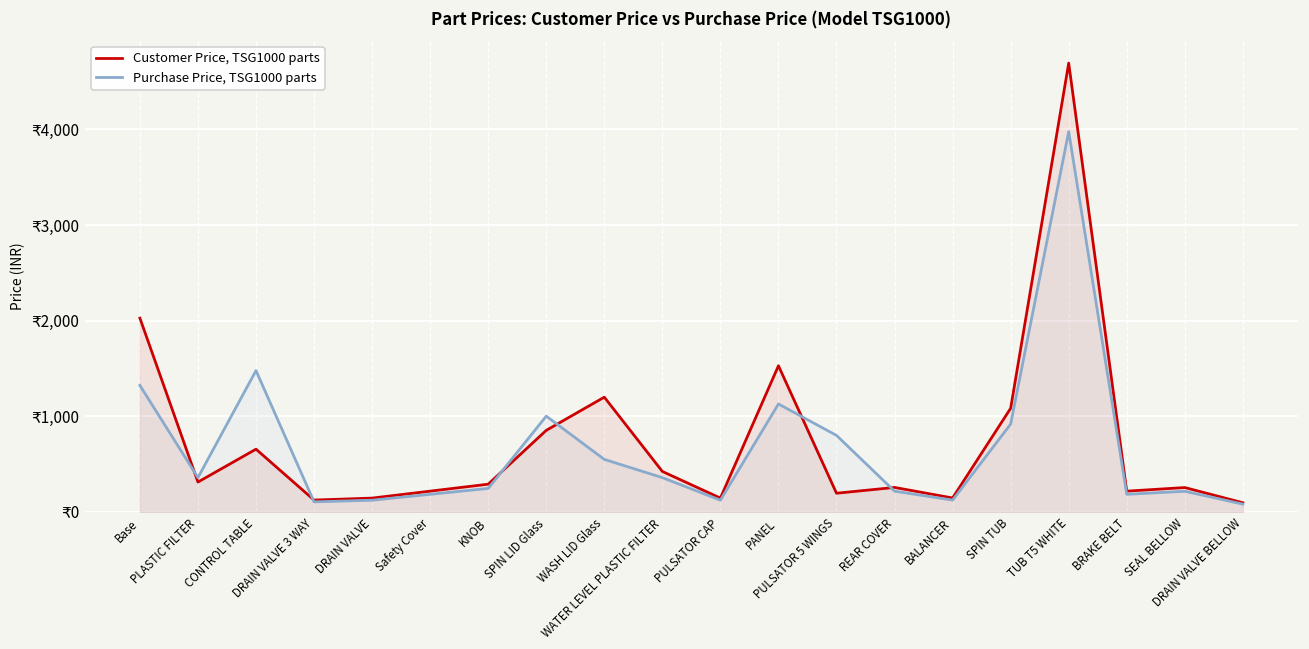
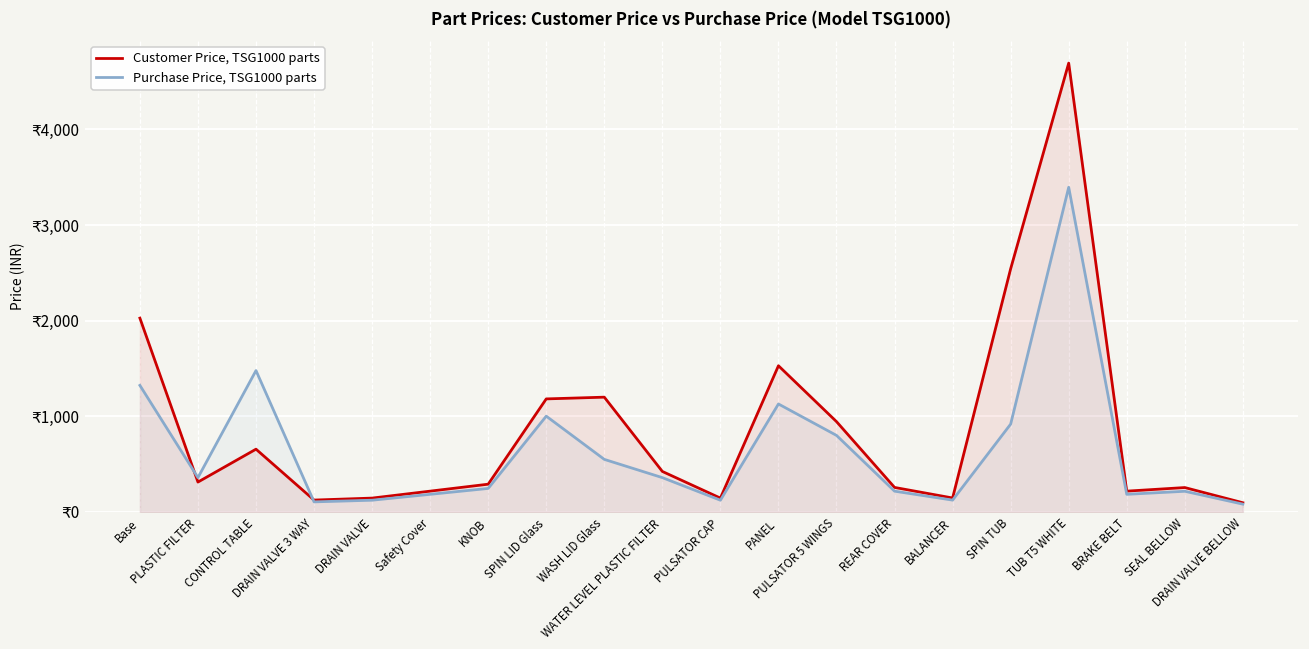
Customer Price, TSG1000 parts, SPIN LID Glass: ₹900 -> ₹1,200
Customer Price, TSG1000 parts, PULSATOR 5 WINGS: ₹200 -> ₹900
Customer Price, TSG1000 parts, SPIN TUB: ₹1,100 -> ₹2,500
Purchase Price, TSG1000 parts, TUB T5 WHITE: ₹4,000 -> ₹3,400
